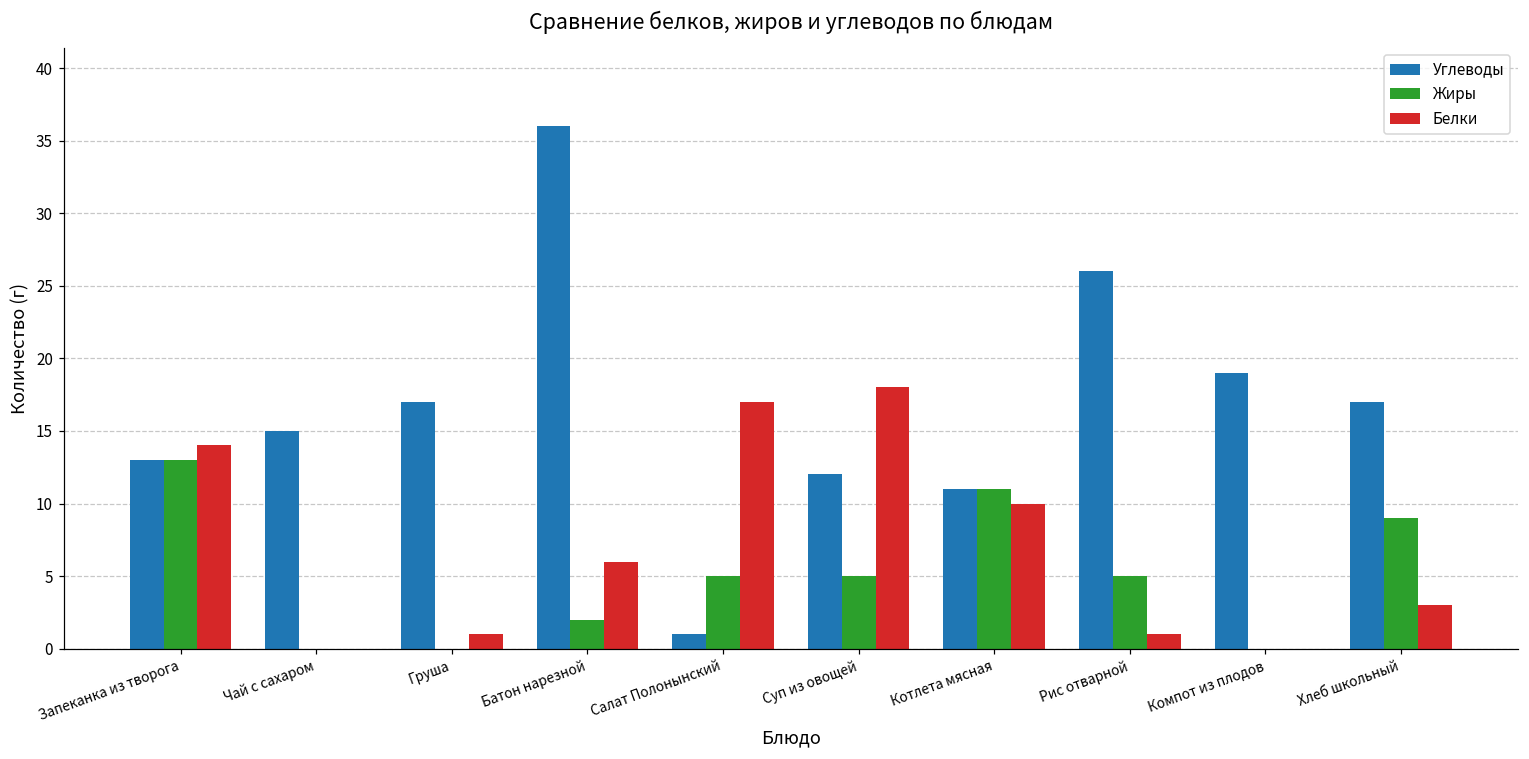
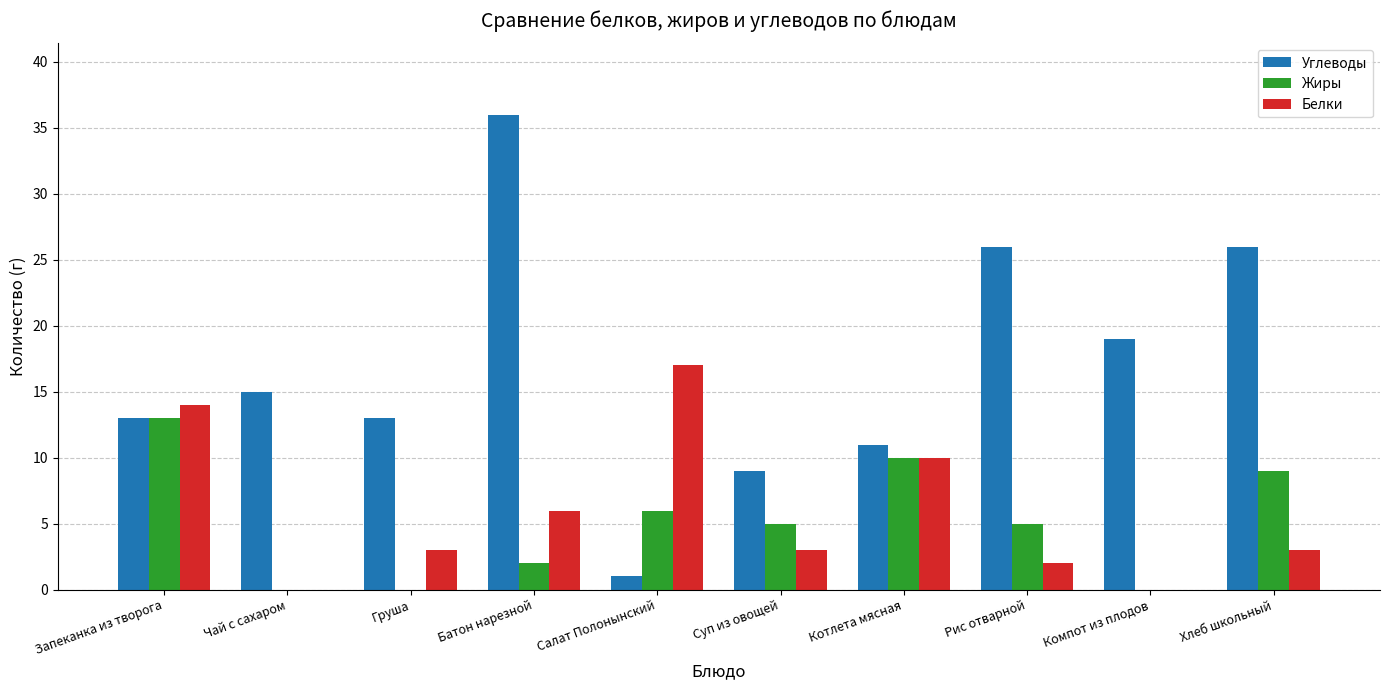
Углеводы, Груша: 17 -> 13
Белки, Груша: 1 -> 3
Жиры, Салат Полонынский: 5 -> 6
Углеводы, Суп из овощей: 12 -> 9
Белки, Суп из овощей: 18 -> 3
Жиры, Котлета мясная: 11 -> 10
Белки, Рис отварной: 1 -> 2
Углеводы, Хлеб школьный: 17 -> 26
